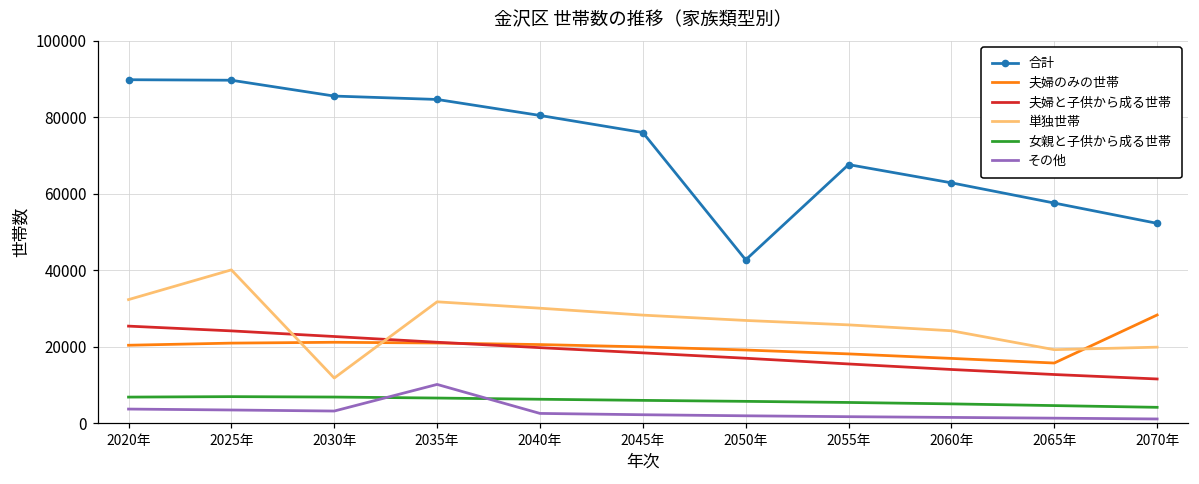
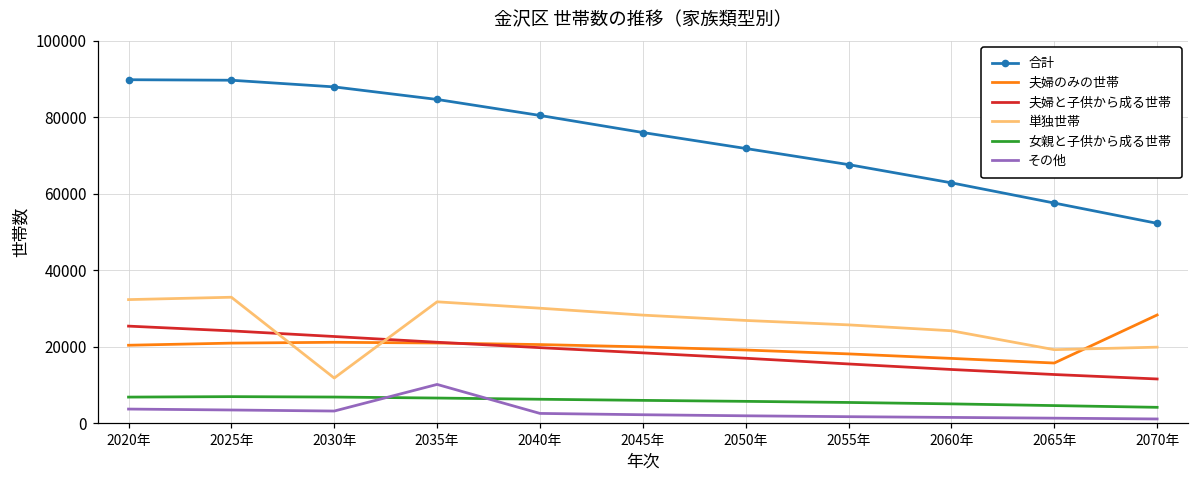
単独世帯, 2025年: 40000 -> 33000
合計, 2030年: 85000 -> 88000
合計, 2050年: 43000 -> 72000
